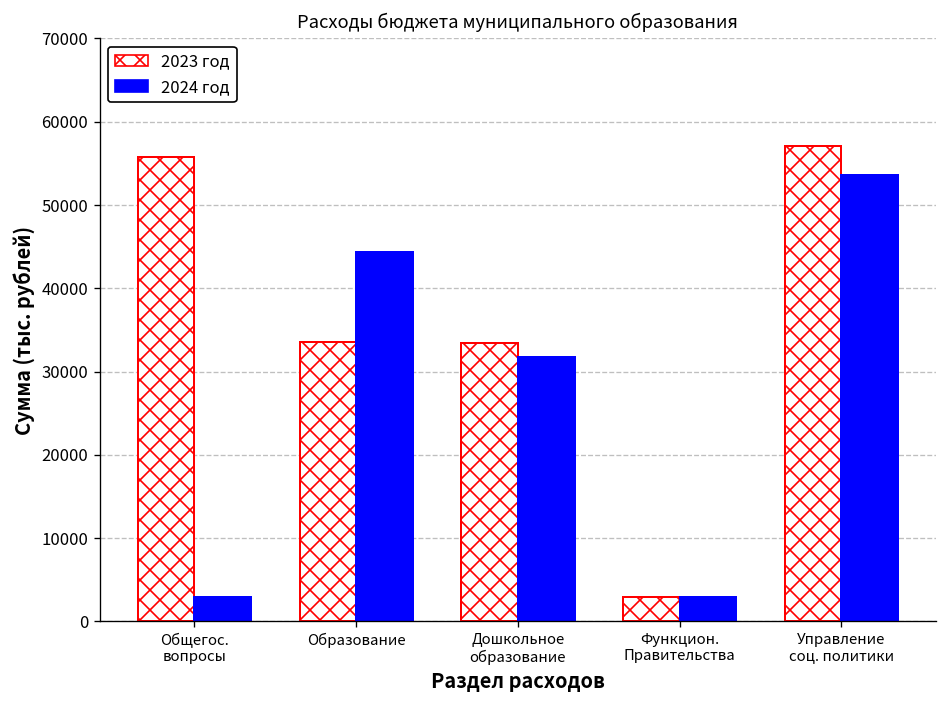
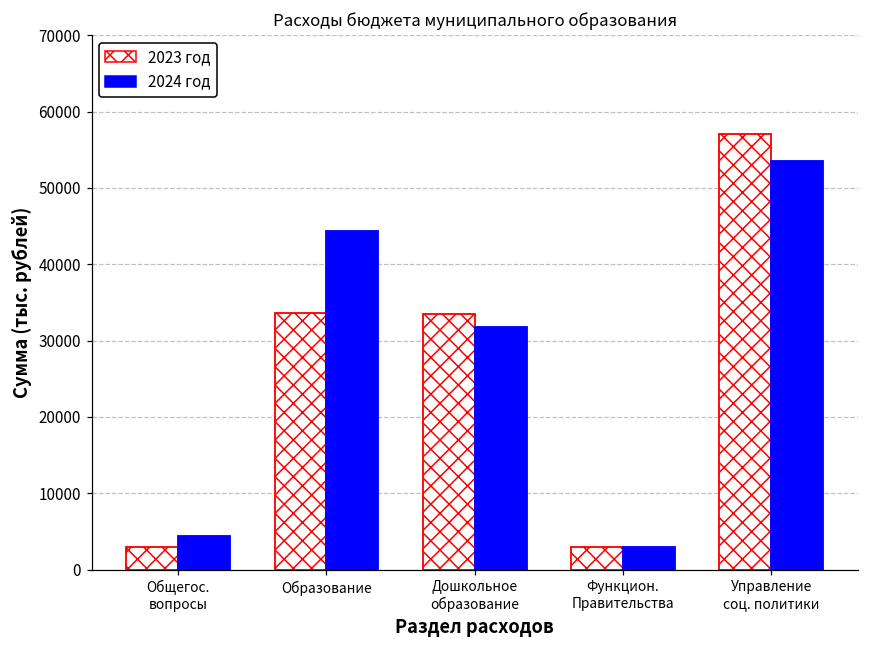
2023 год, Общегос. вопросы: 56000 -> 3000
2024 год, Общегос. вопросы: 3000 -> 4000
